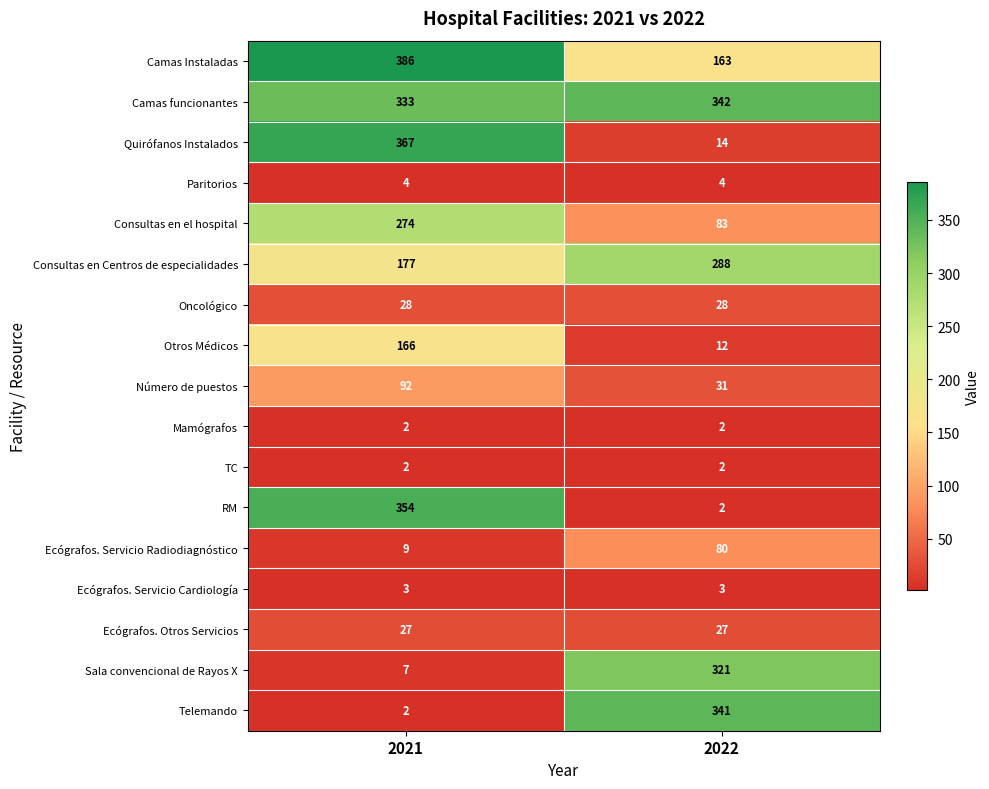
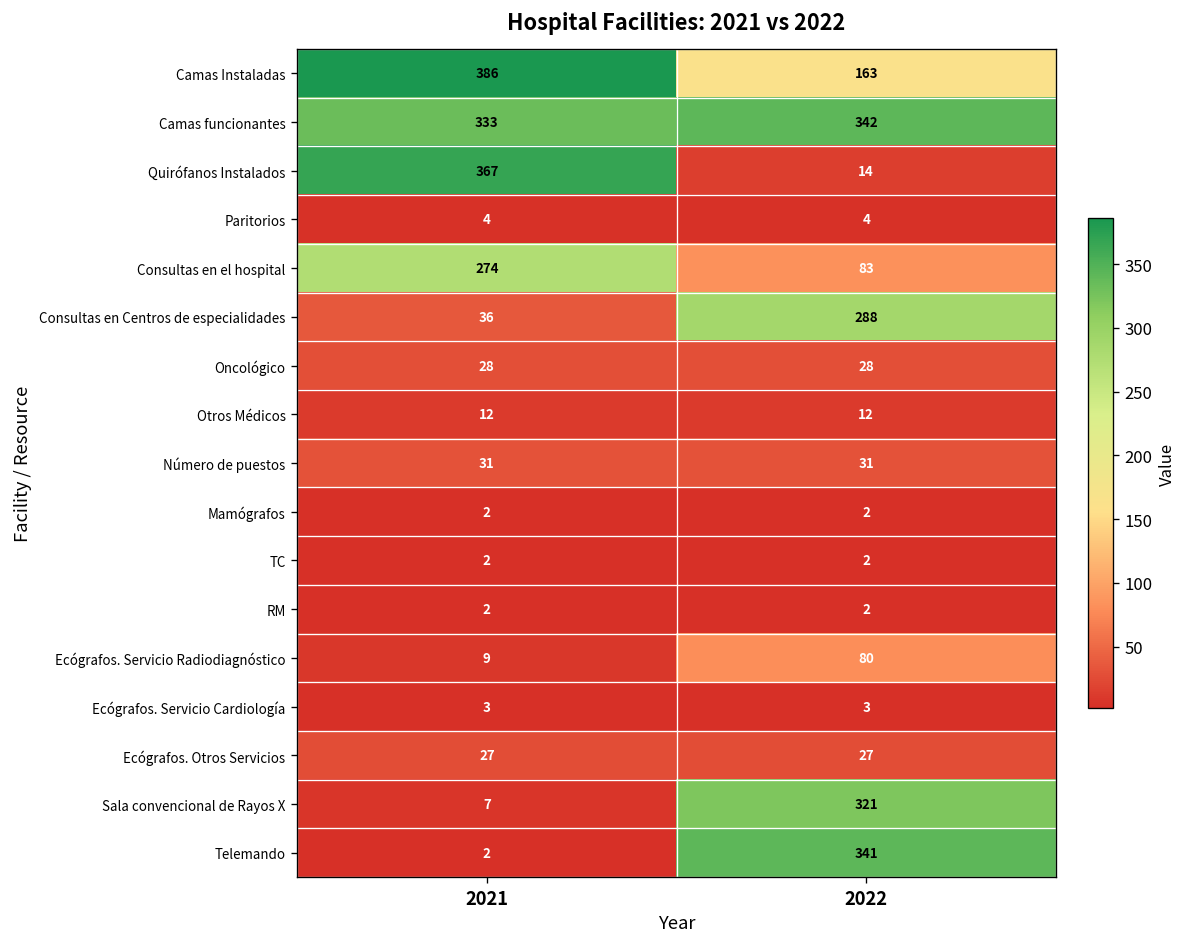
Consultas en Centros de especialidades, 2021: 177 -> 36
Otros Médicos, 2021: 166 -> 12
Número de puestos, 2021: 92 -> 31
RM, 2021: 354 -> 2
